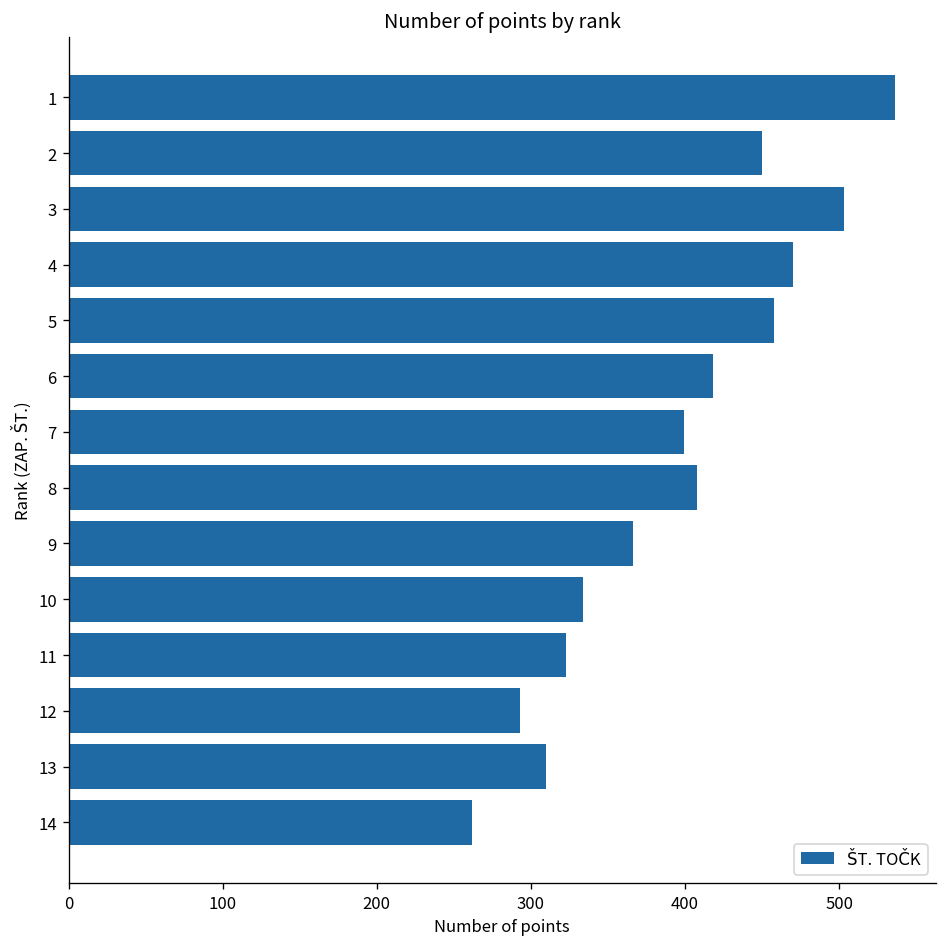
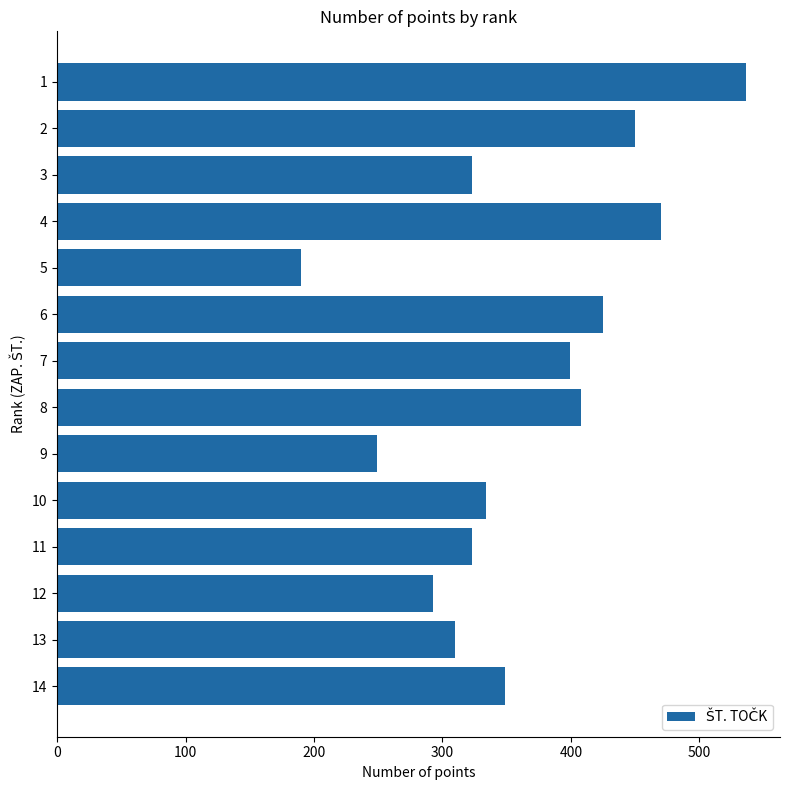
3: 503 -> 323
5: 458 -> 190
6: 418 -> 425
9: 366 -> 249
14: 262 -> 349
